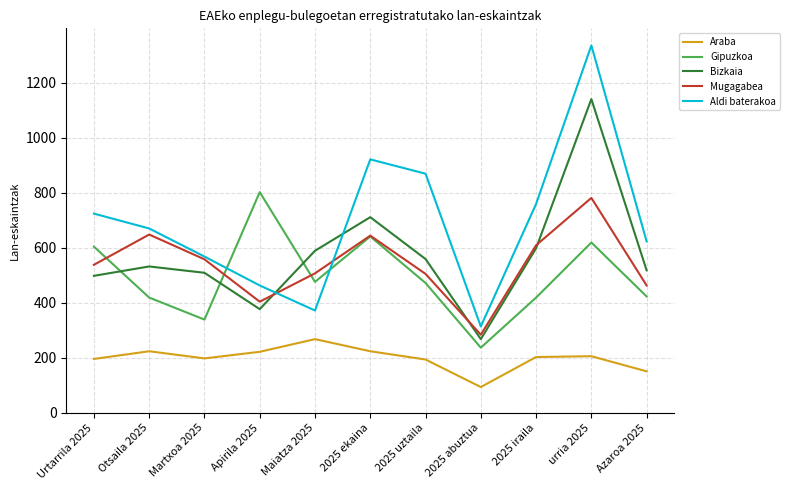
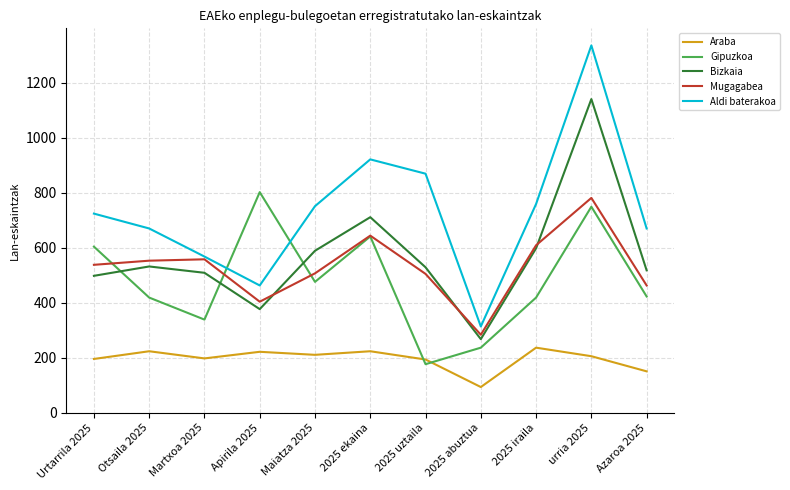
Mugagabea, Otsaila 2025: 650 -> 550
Araba, Maiatza 2025: 270 -> 210
Aldi baterakoa, Maiatza 2025: 370 -> 750
Gipuzkoa, 2025 uztaila: 470 -> 180
Bizkaia, 2025 uztaila: 560 -> 530
Araba, 2025 iraila: 200 -> 240
Gipuzkoa, urria 2025: 620 -> 750
Aldi baterakoa, Azaroa 2025: 620 -> 670
